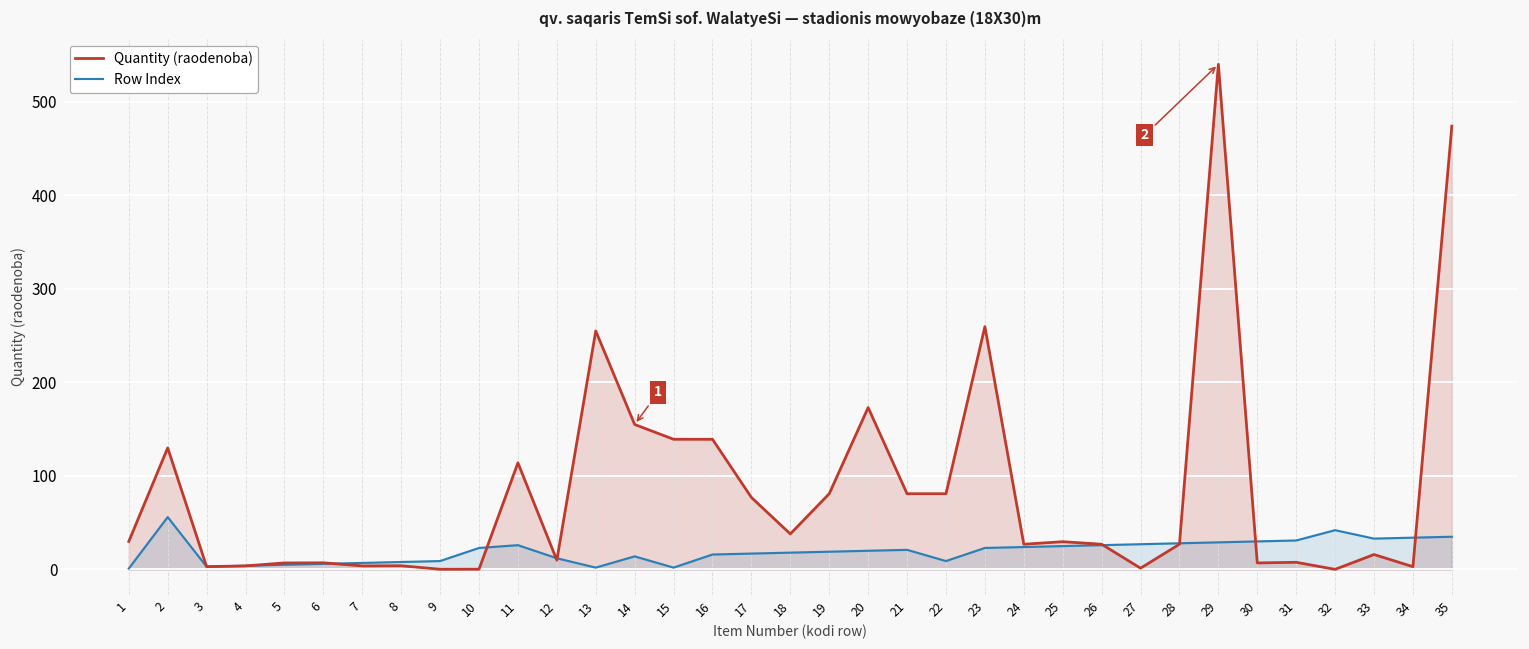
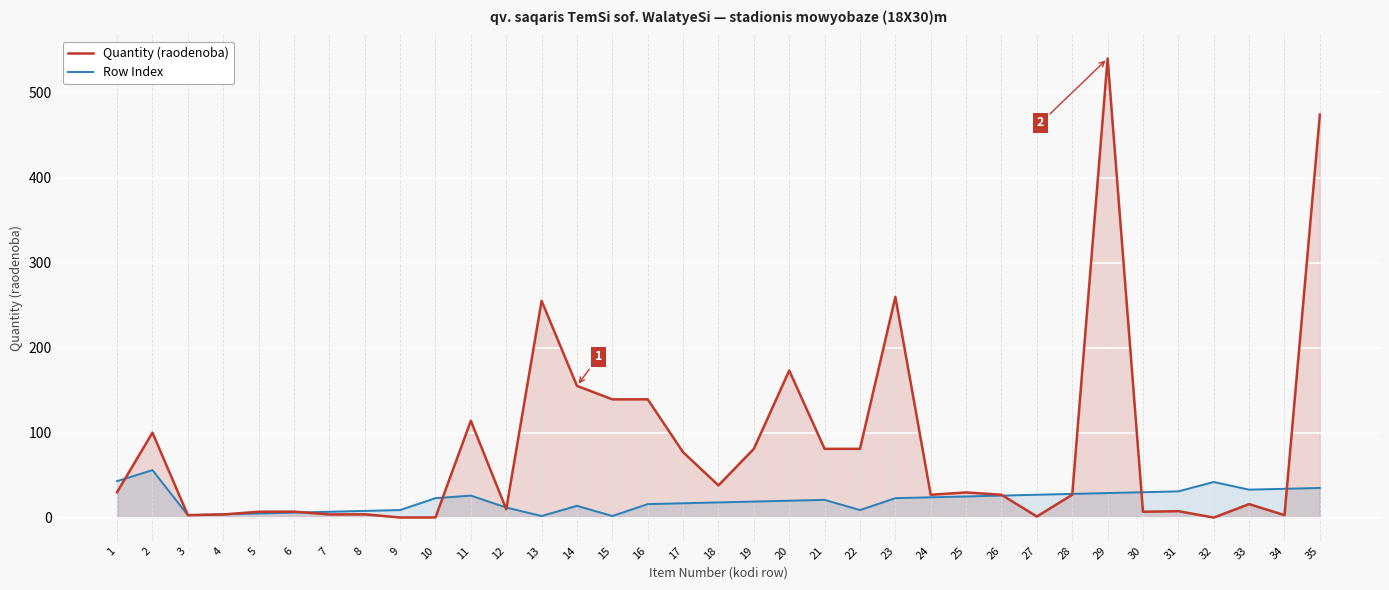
Row Index, 1: 0 -> 40
Quantity (raodenoba), 2: 130 -> 100
